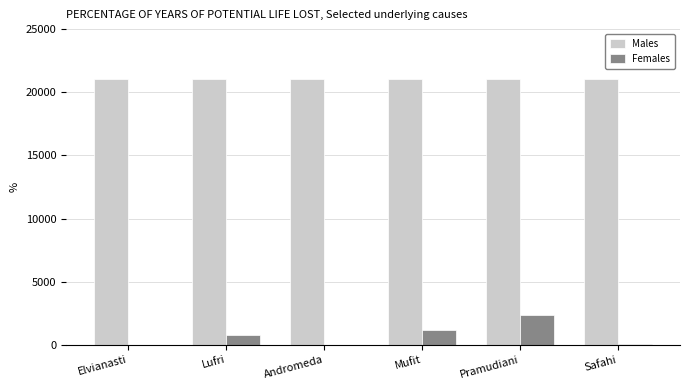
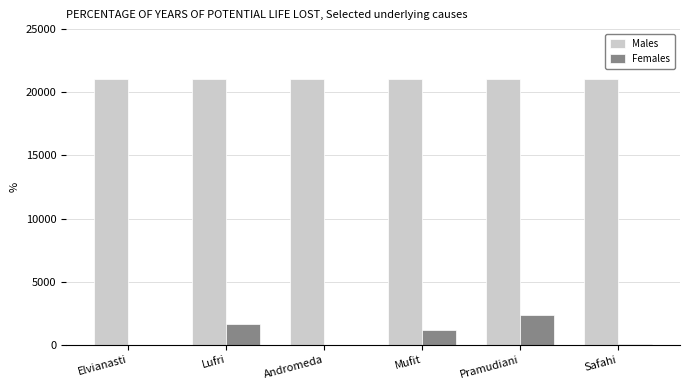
Females, Lufri: 700 -> 1700
